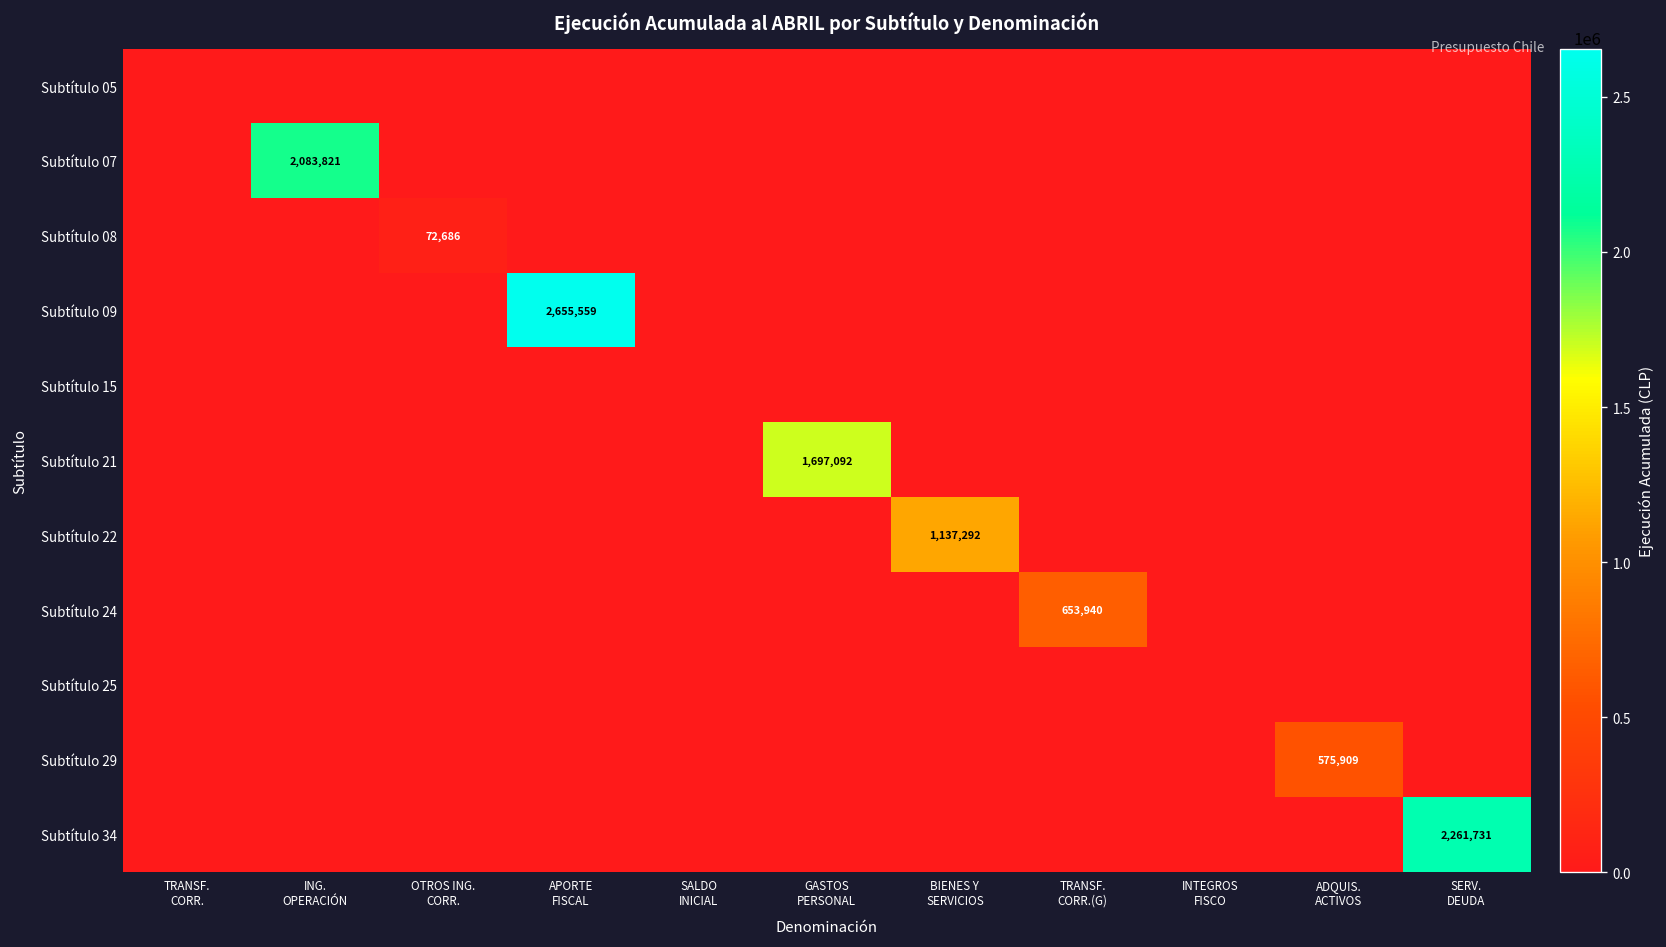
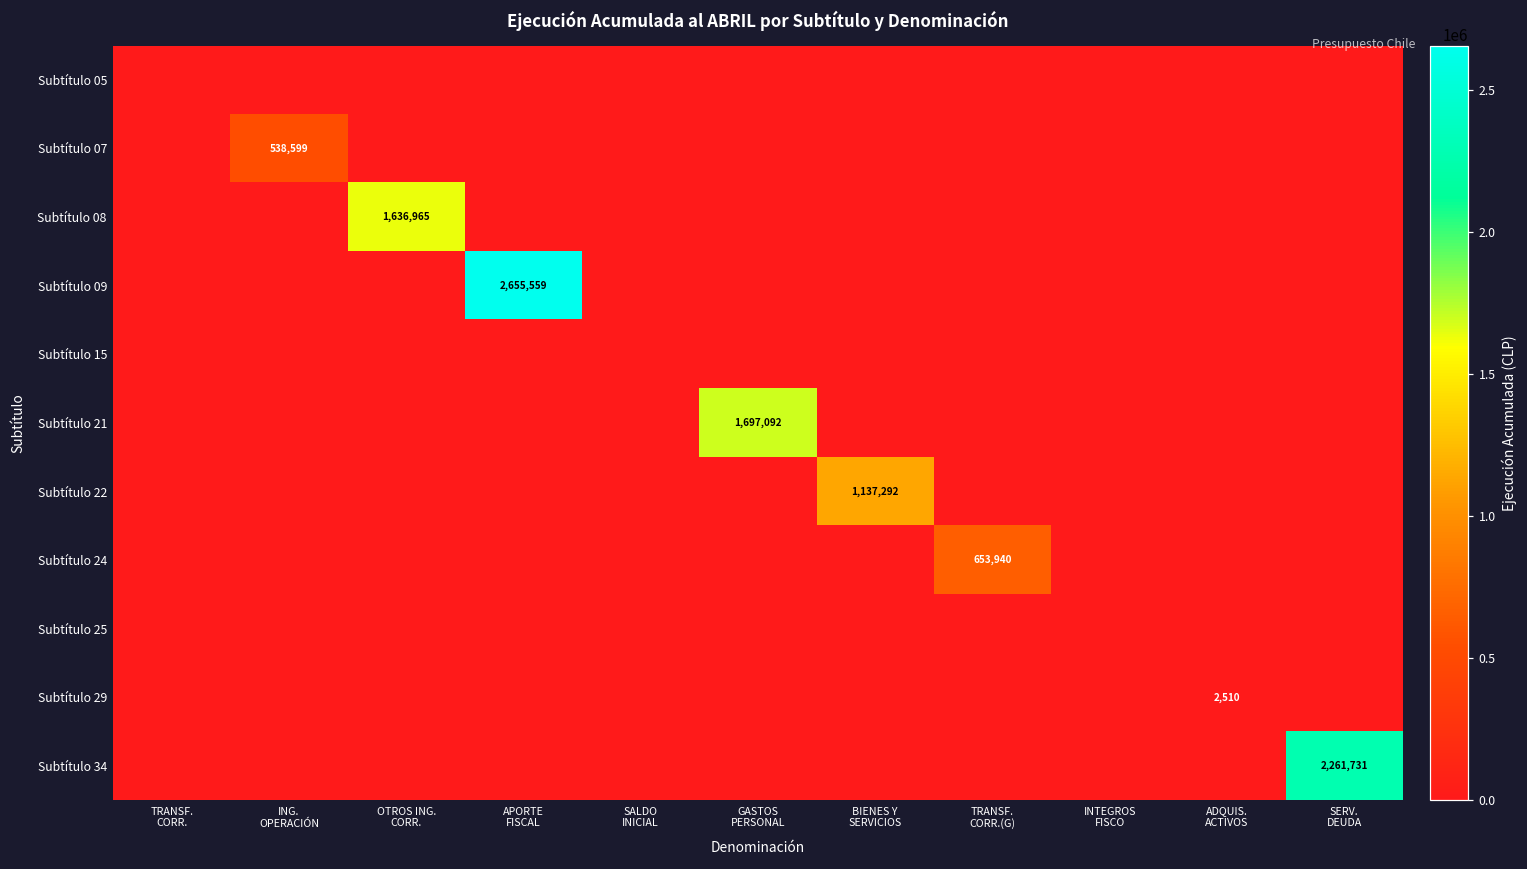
Subtítulo 07, ING. OPERACIÓN: 2,083,821 -> 538,599
Subtítulo 08, OTROS ING. CORR.: 72,686 -> 1,636,965
Subtítulo 29, ADQUIS. ACTIVOS: 575,909 -> 2,510
